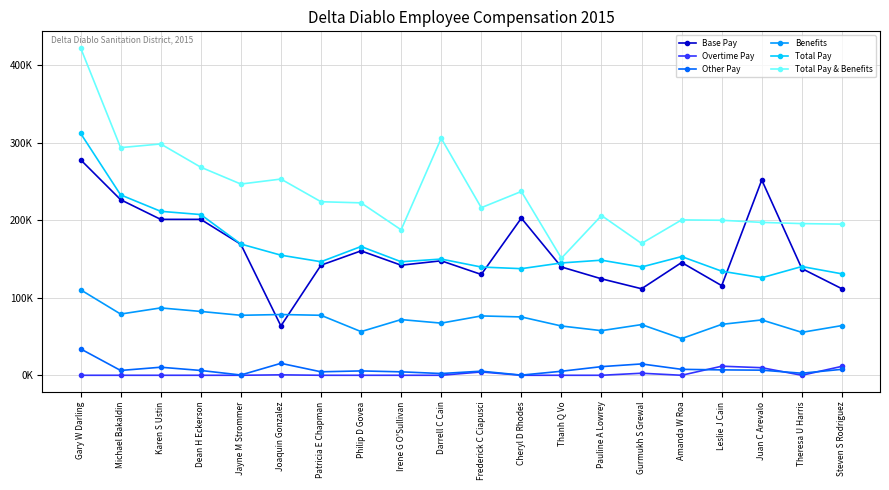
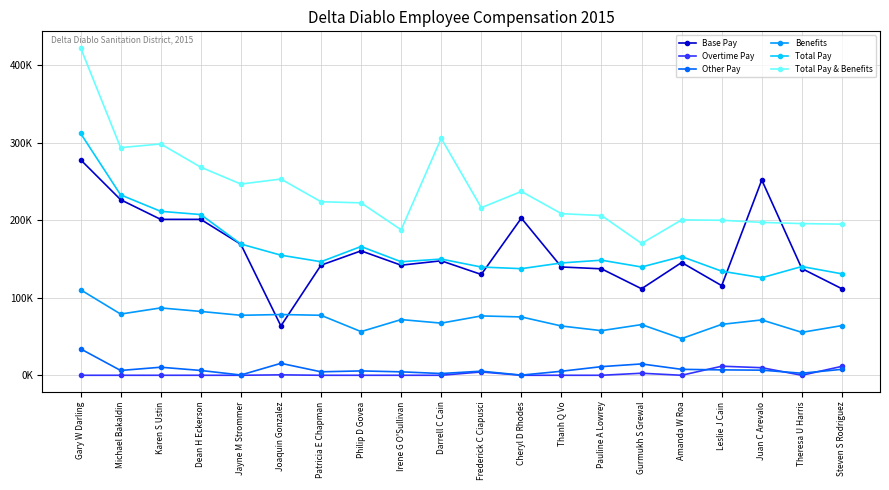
Total Pay & Benefits, Thanh Q Vo: 150000 -> 210000
Base Pay, Pauline A Lowrey: 120000 -> 140000
